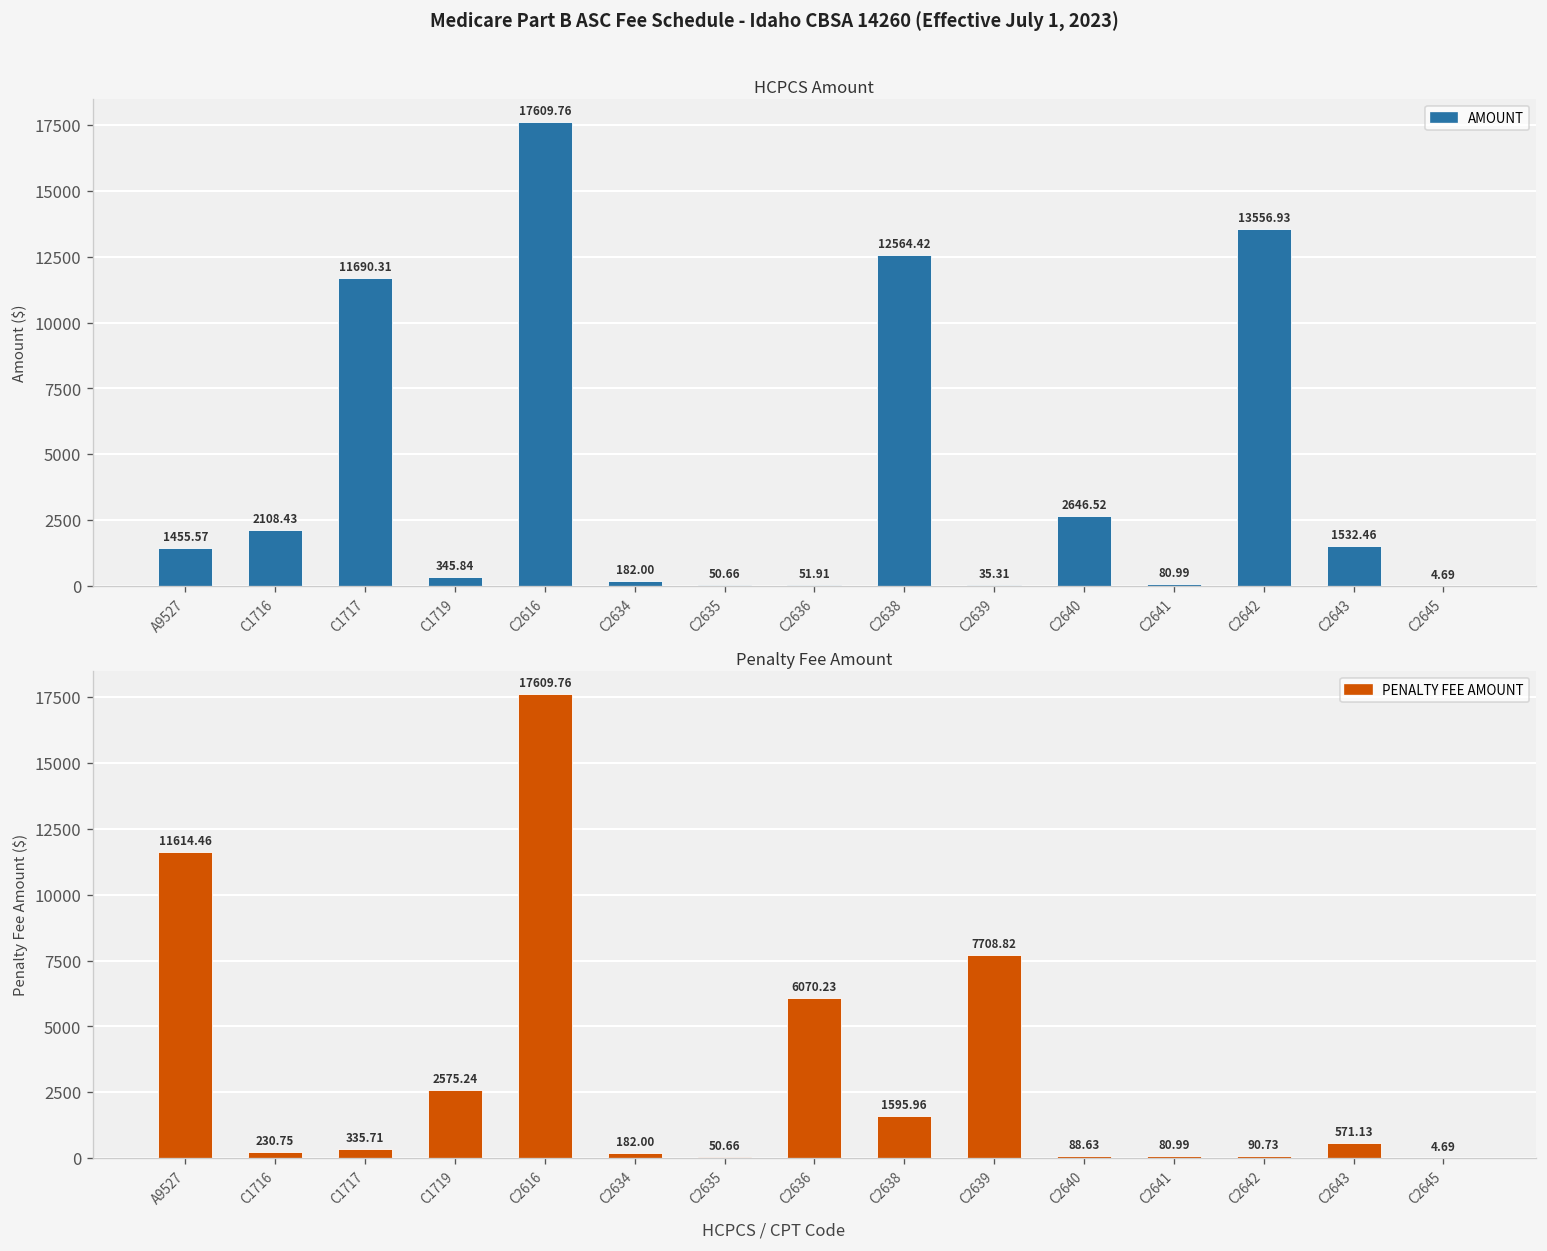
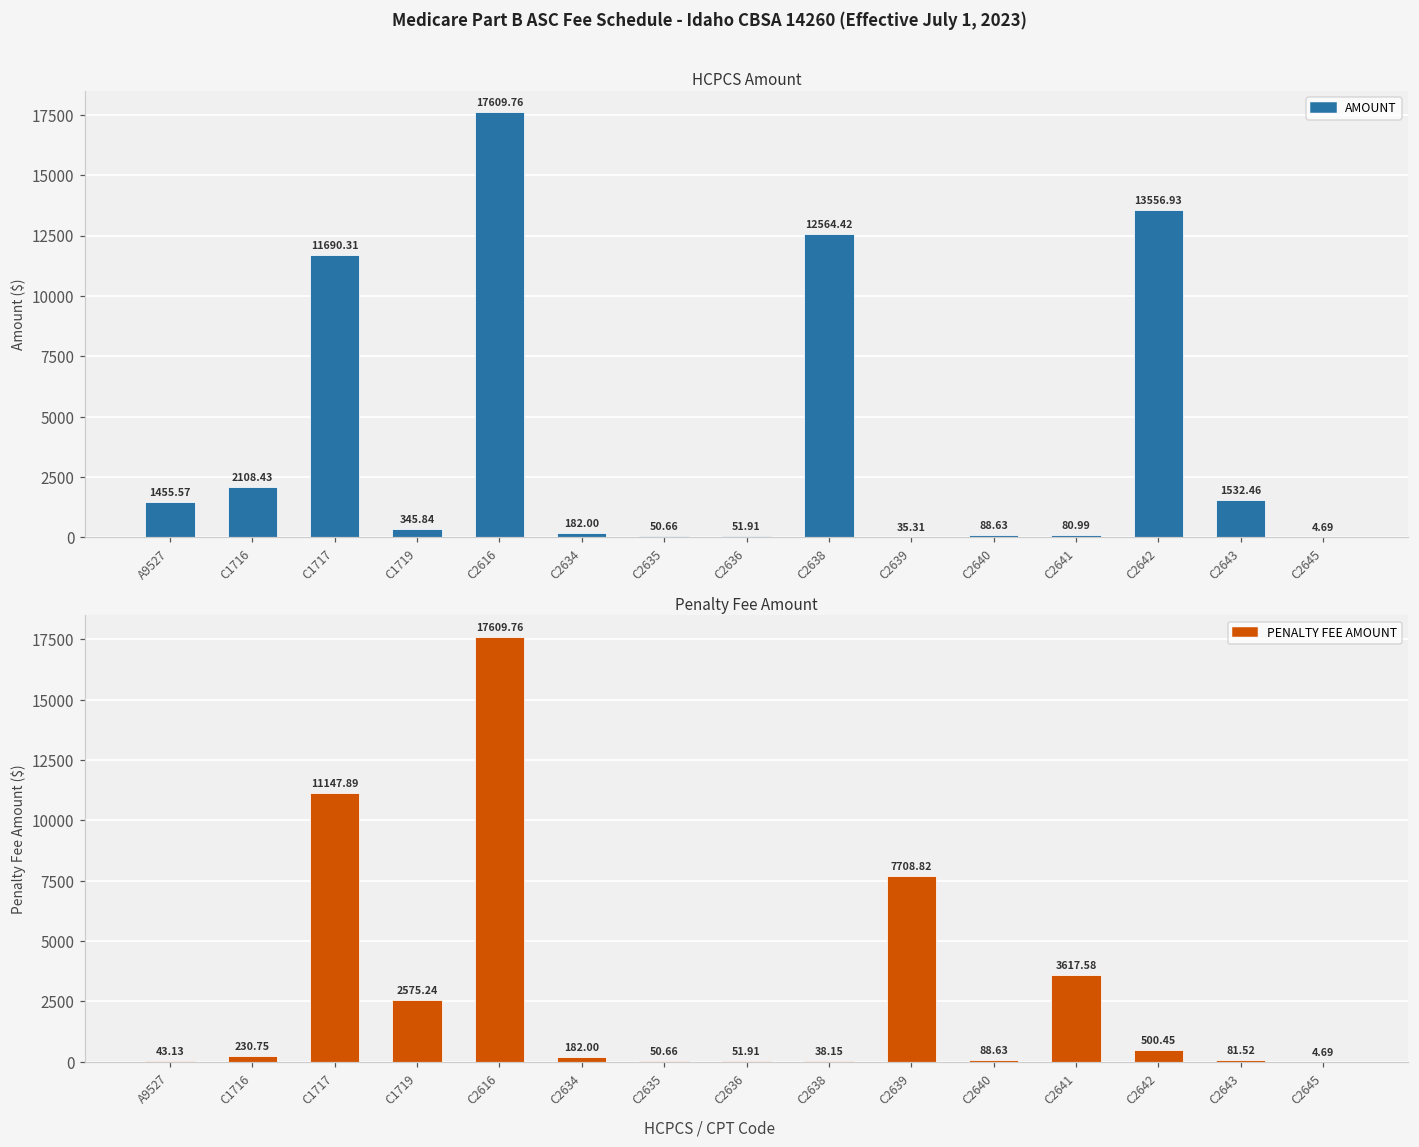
HCPCS Amount, C2640: 2646.52 -> 88.63
Penalty Fee Amount, A9527: 11614.46 -> 43.13
Penalty Fee Amount, C1717: 335.71 -> 11147.89
Penalty Fee Amount, C2636: 6070.23 -> 51.91
Penalty Fee Amount, C2638: 1595.96 -> 38.15
Penalty Fee Amount, C2641: 80.99 -> 3617.58
Penalty Fee Amount, C2642: 90.73 -> 500.45
Penalty Fee Amount, C2643: 571.13 -> 81.52
